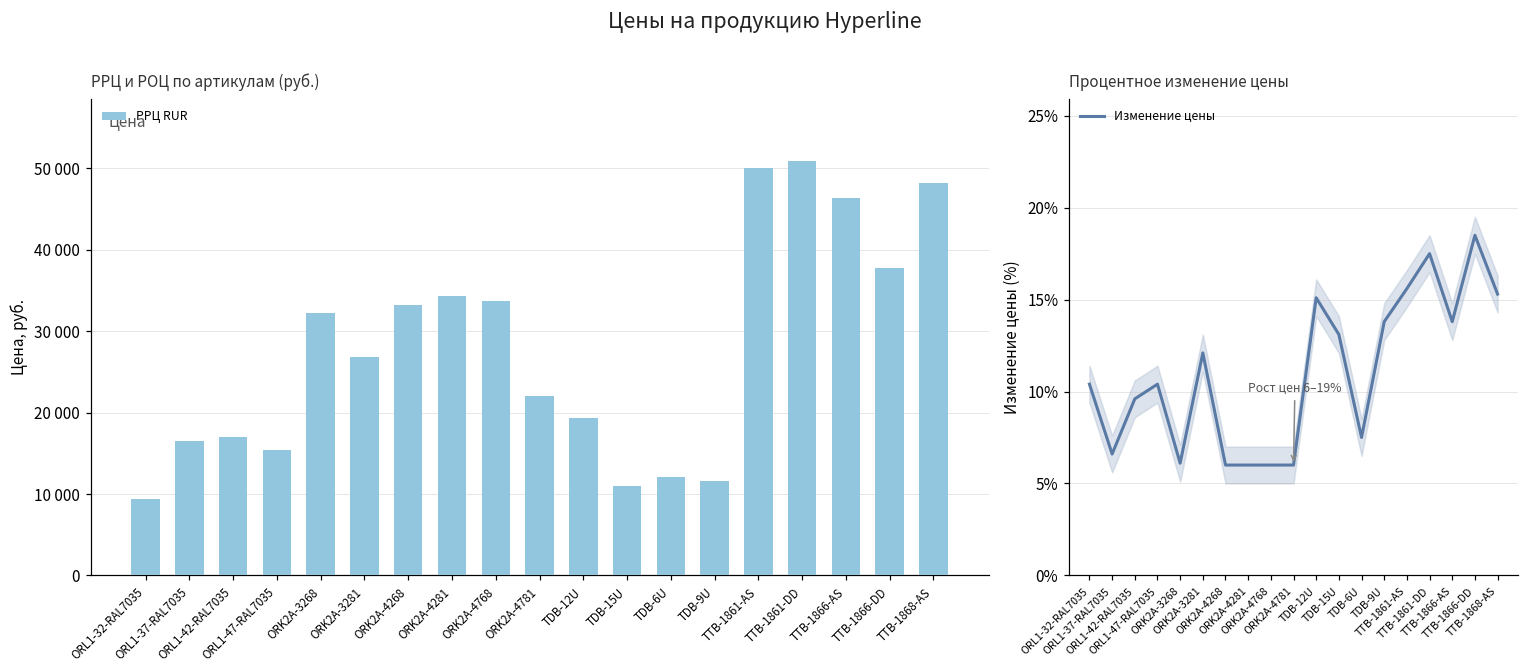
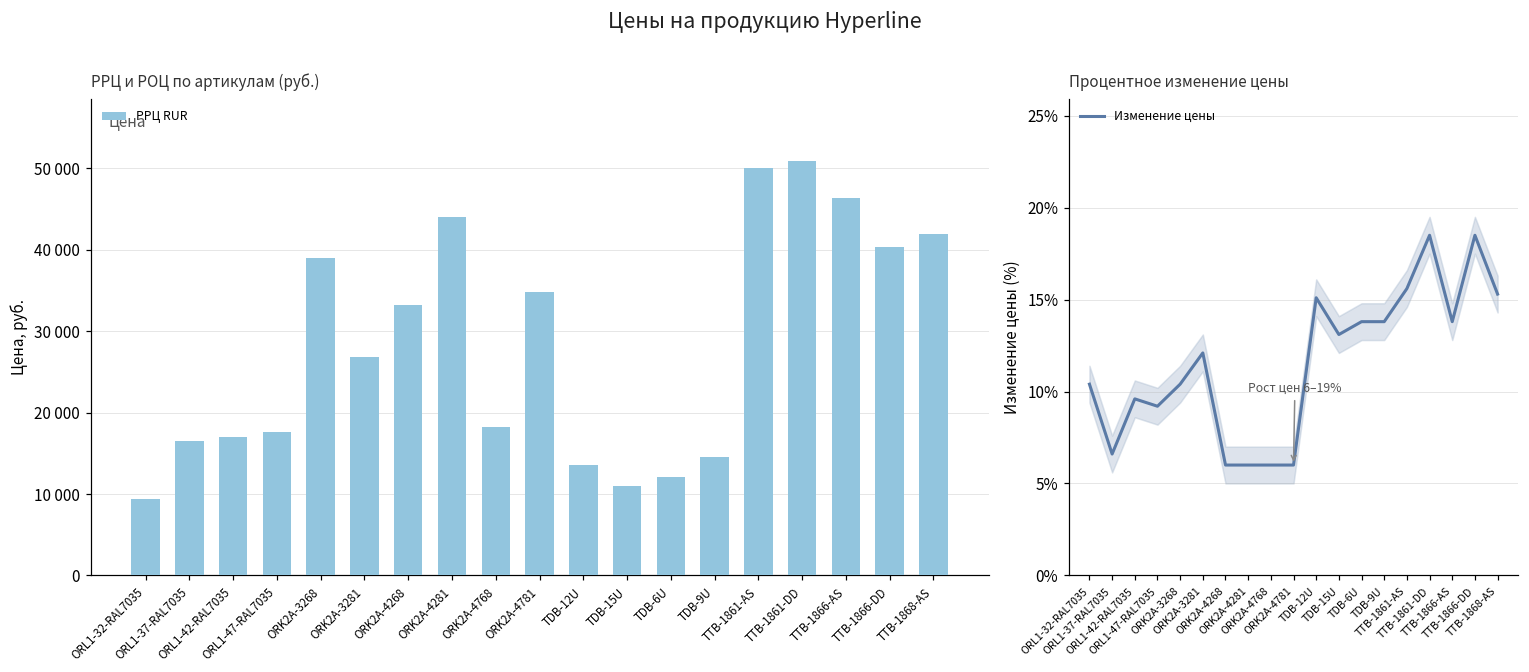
РРЦ и РОЦ по артикулам (руб.), ORL1-47-RAL7035: 15000 -> 18000
РРЦ и РОЦ по артикулам (руб.), ORK2A-3268: 32000 -> 39000
РРЦ и РОЦ по артикулам (руб.), ORK2A-4281: 34000 -> 44000
РРЦ и РОЦ по артикулам (руб.), ORK2A-4768: 34000 -> 18000
РРЦ и РОЦ по артикулам (руб.), ORK2A-4781: 22000 -> 35000
РРЦ и РОЦ по артикулам (руб.), TDB-12U: 19000 -> 14000
РРЦ и РОЦ по артикулам (руб.), TDB-9U: 12000 -> 15000
РРЦ и РОЦ по артикулам (руб.), TTB-1866-DD: 38000 -> 40000
РРЦ и РОЦ по артикулам (руб.), TTB-1868-AS: 48000 -> 42000
Процентное изменение цены, Изменение цены, ORL1-47-RAL7035: 10.4% -> 9.2%
Процентное изменение цены, Изменение цены, ORK2A-3268: 6.1% -> 10.4%
Процентное изменение цены, Изменение цены, TDB-6U: 7.5% -> 13.8%
Процентное изменение цены, Изменение цены, TTB-1861-DD: 17.5% -> 18.5%
